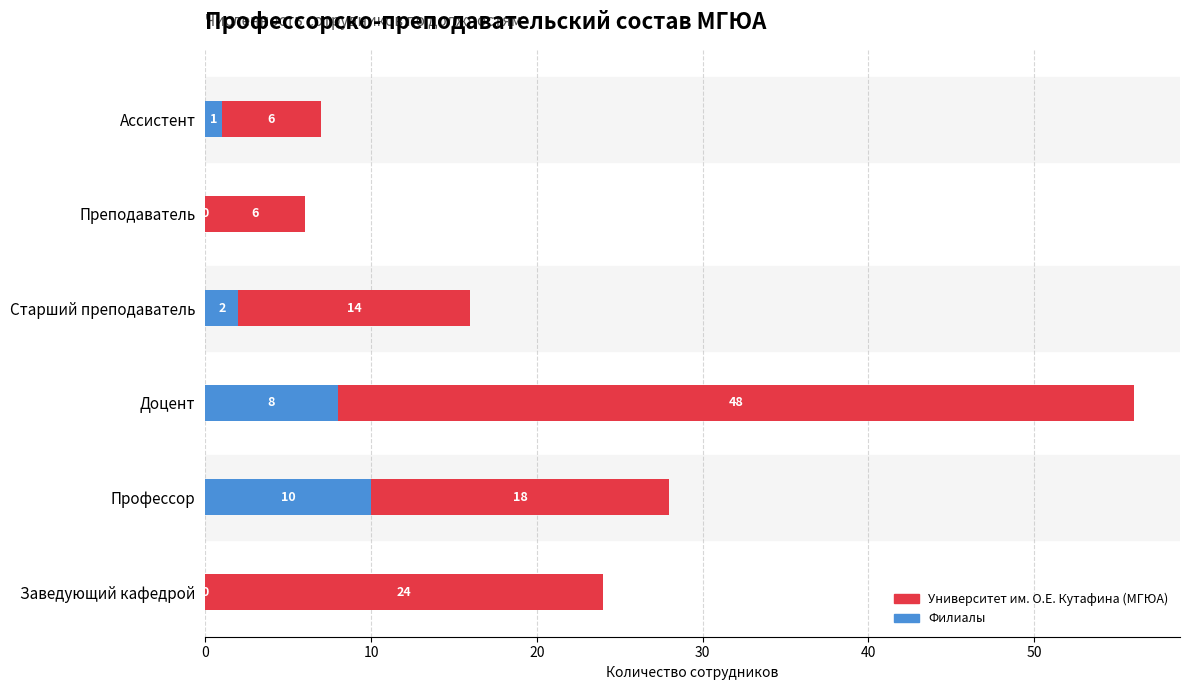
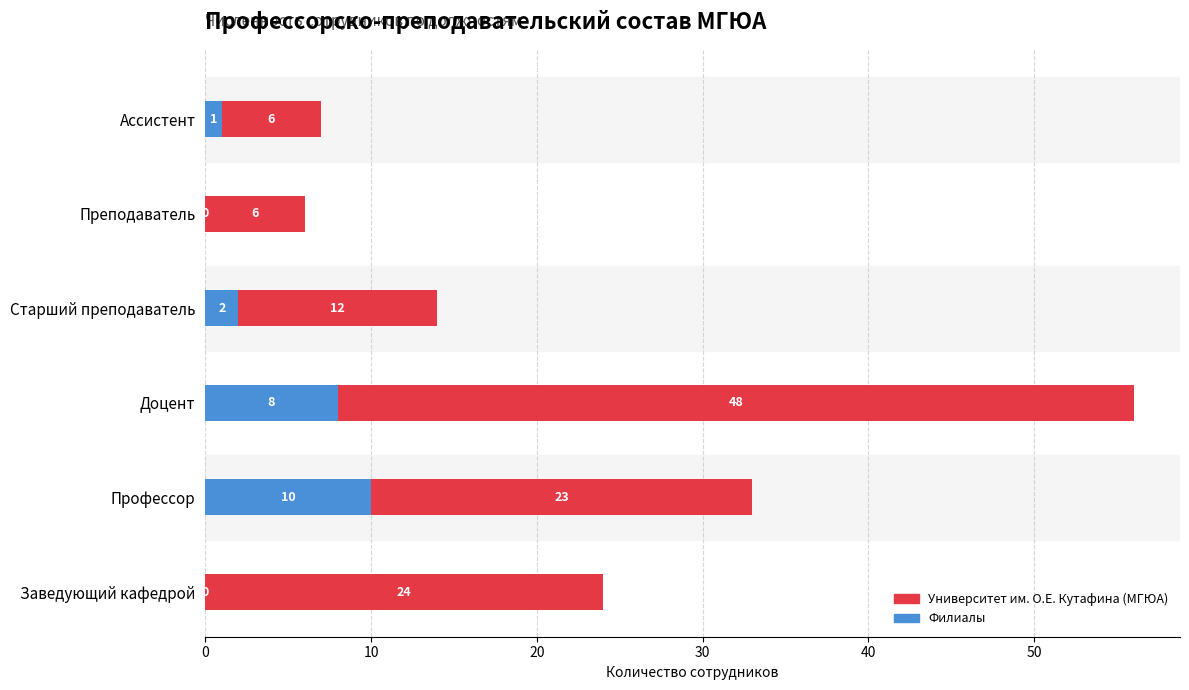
Университет им. О.Е. Кутафина (МГЮА), Старший преподаватель: 14 -> 12
Университет им. О.Е. Кутафина (МГЮА), Профессор: 18 -> 23
